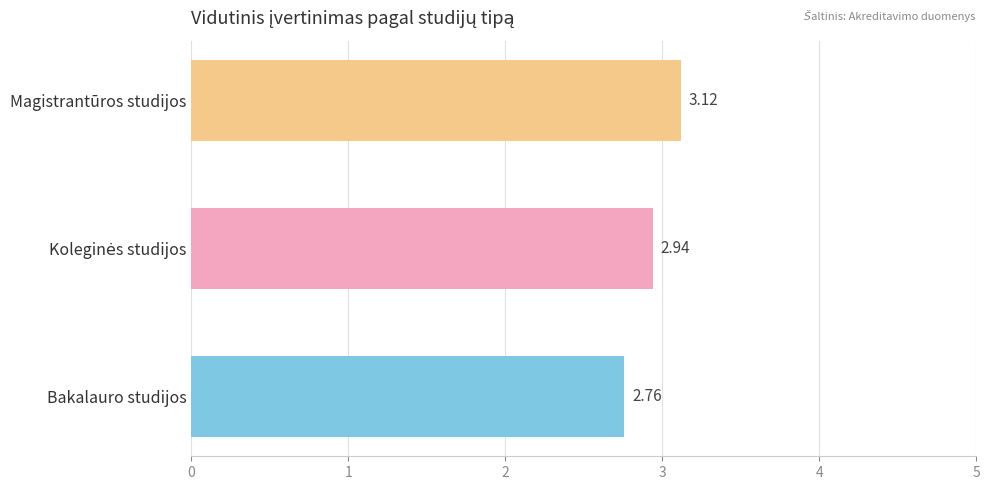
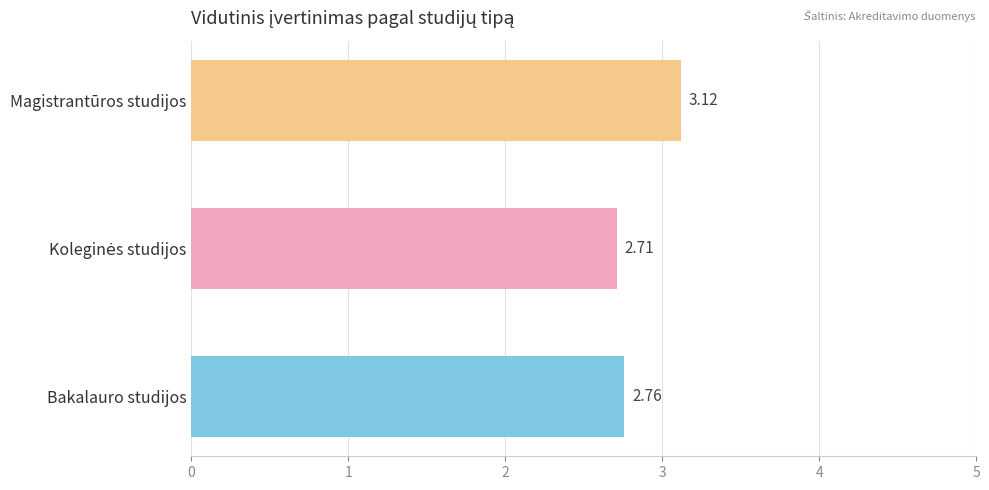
Koleginės studijos: 2.94 -> 2.71
